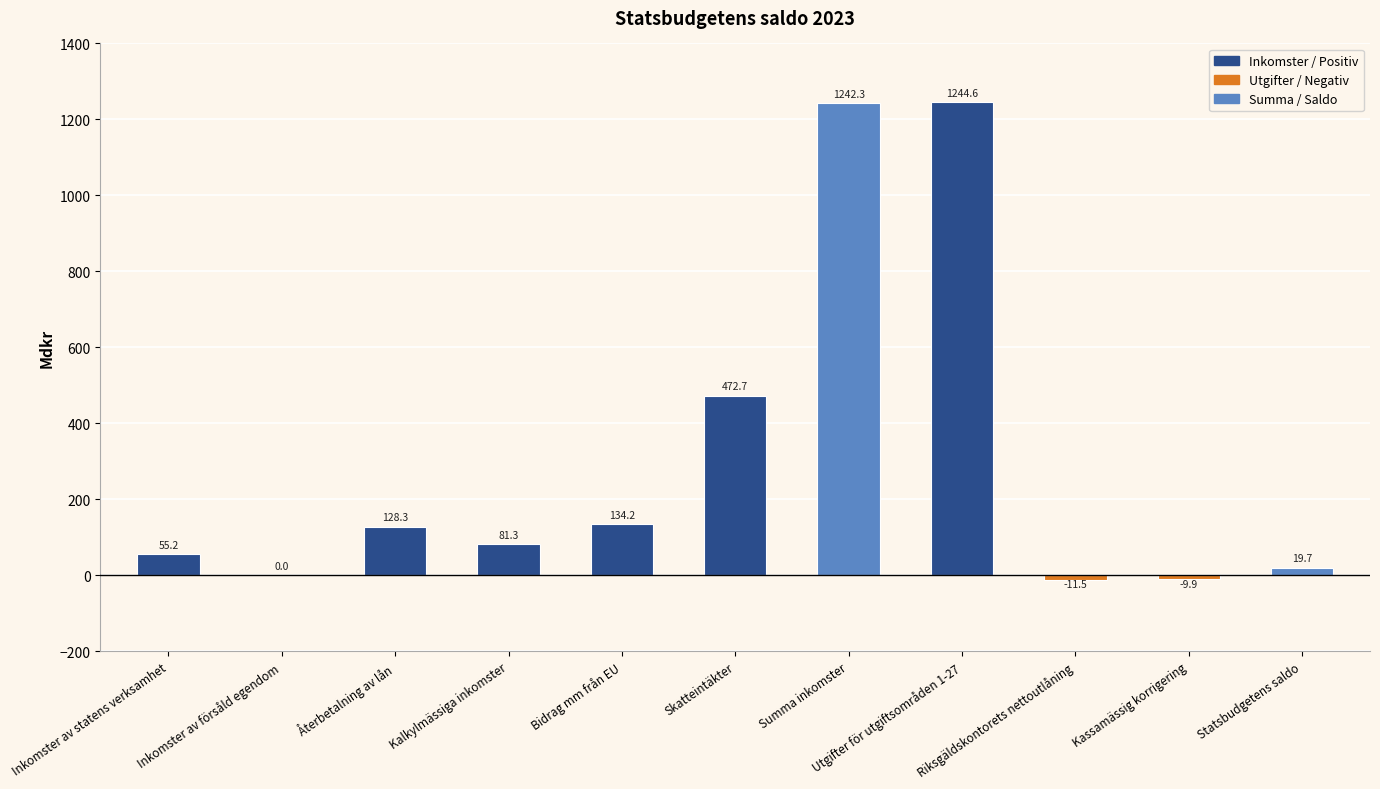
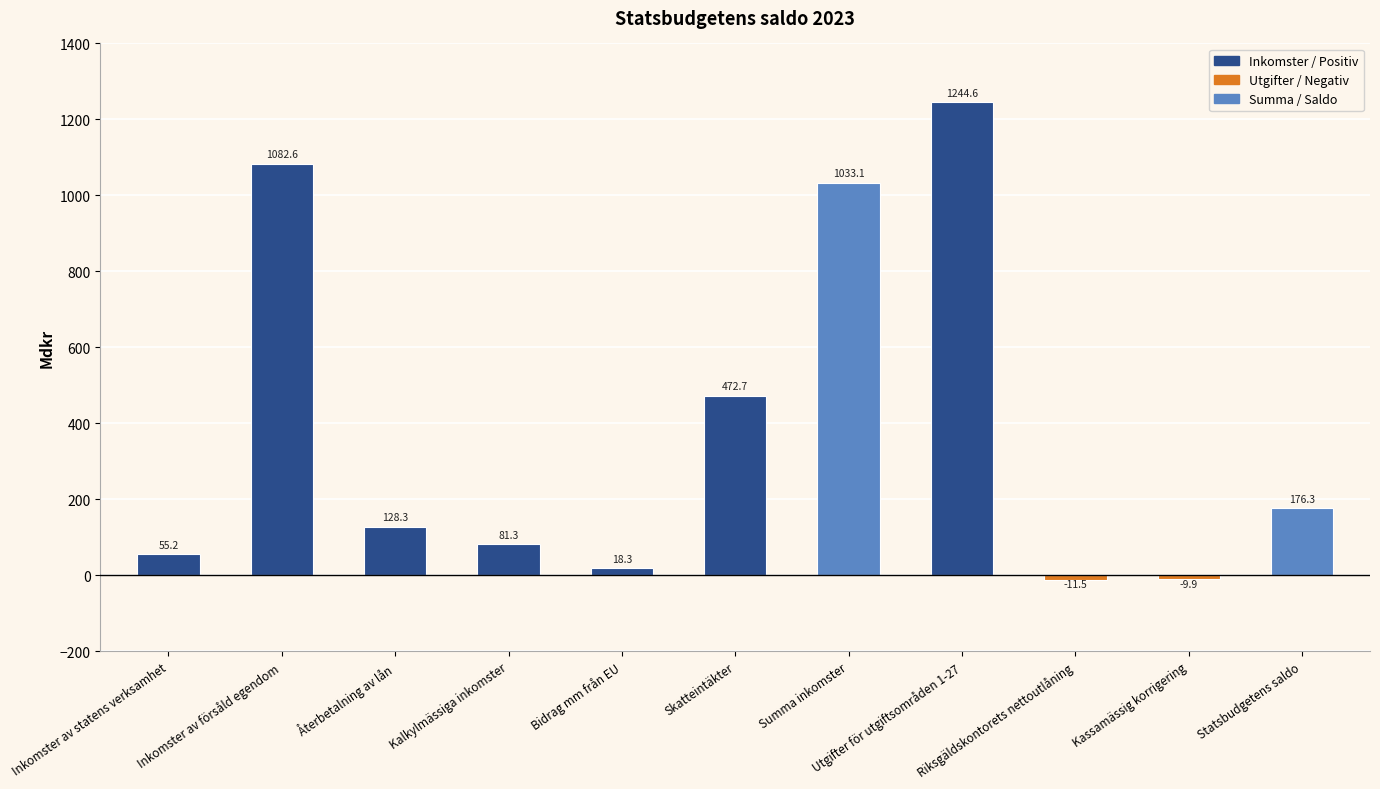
Inkomster av försåld egendom: 0.0 -> 1082.6
Bidrag mm från EU: 134.2 -> 18.3
Summa inkomster: 1242.3 -> 1033.1
Statsbudgetens saldo: 19.7 -> 176.3
